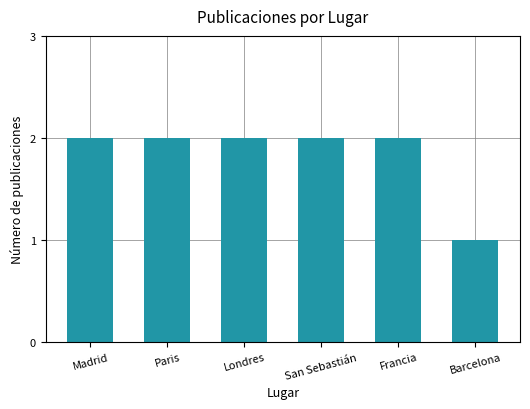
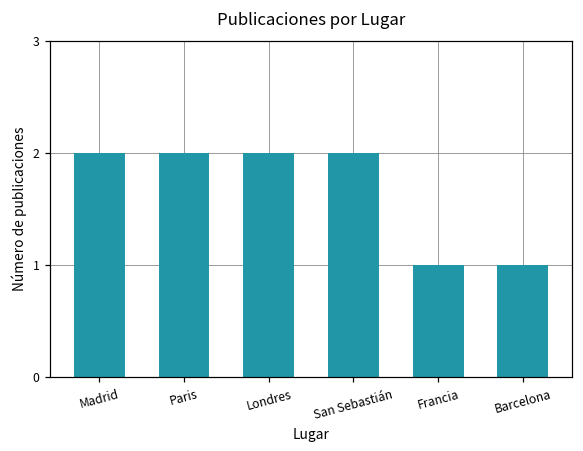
Francia: 2 -> 1
